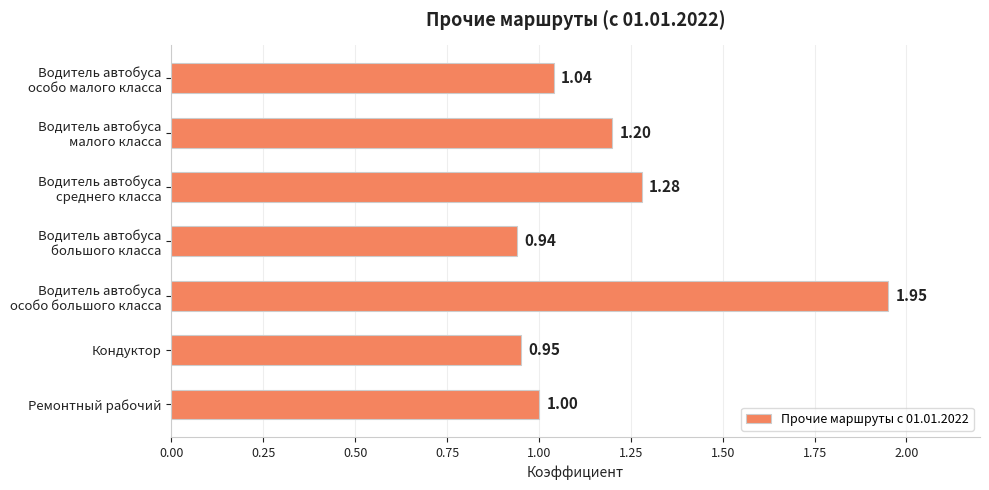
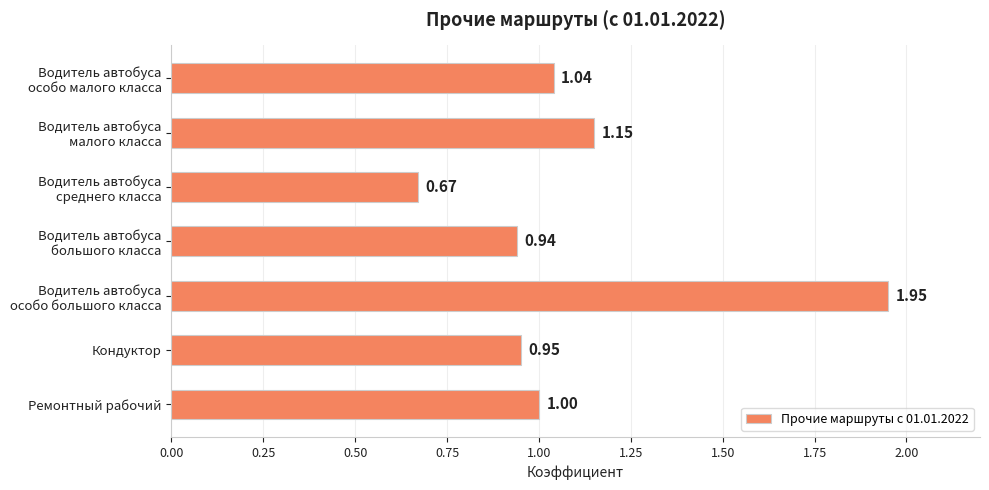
Водитель автобуса малого класса: 1.20 -> 1.15
Водитель автобуса среднего класса: 1.28 -> 0.67
